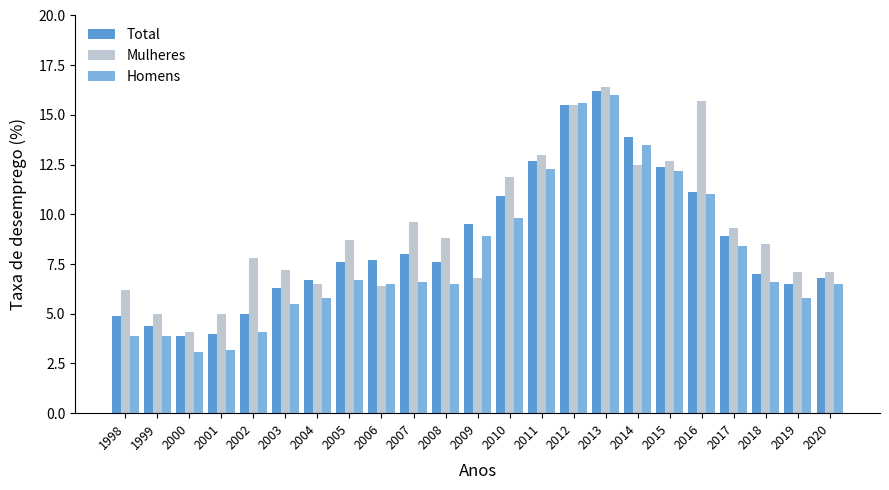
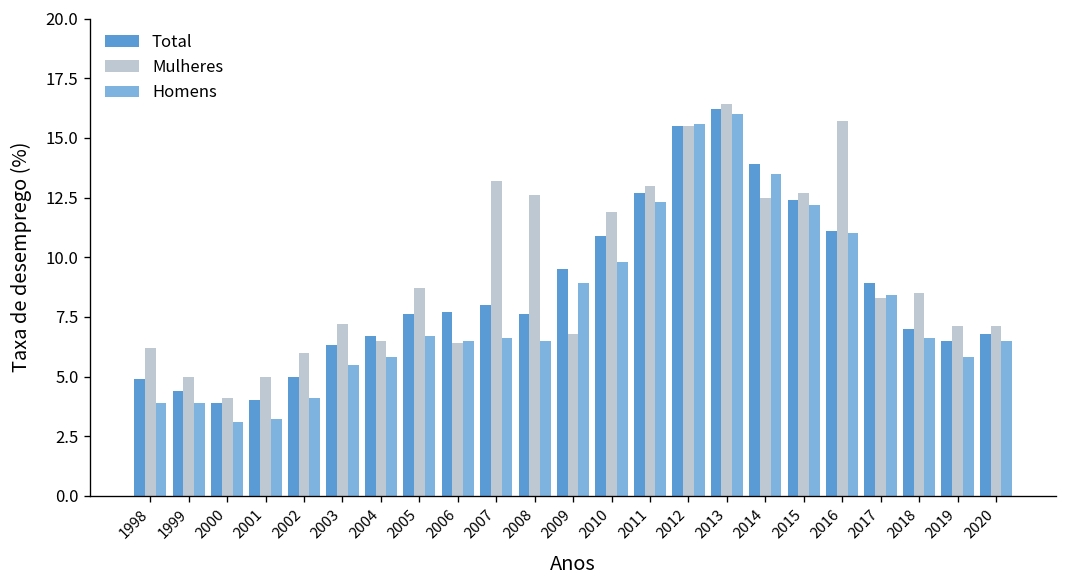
Mulheres, 2002: 7.8 -> 6.0
Mulheres, 2007: 9.6 -> 13.2
Mulheres, 2008: 8.8 -> 12.6
Mulheres, 2017: 9.3 -> 8.3
